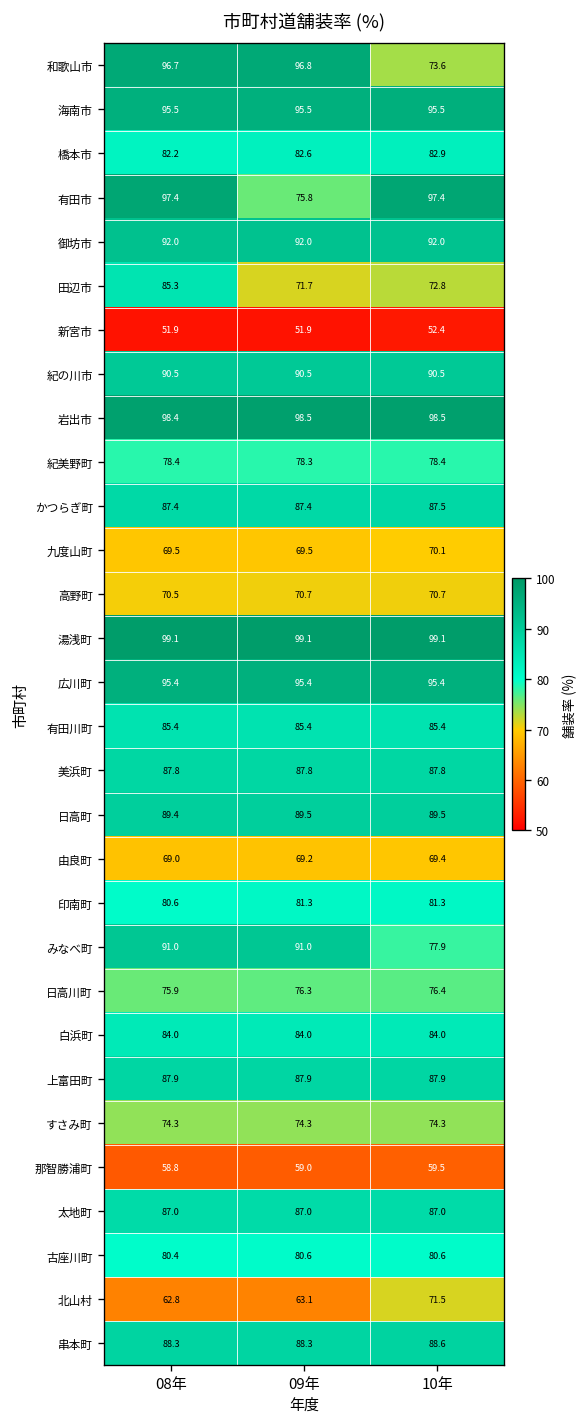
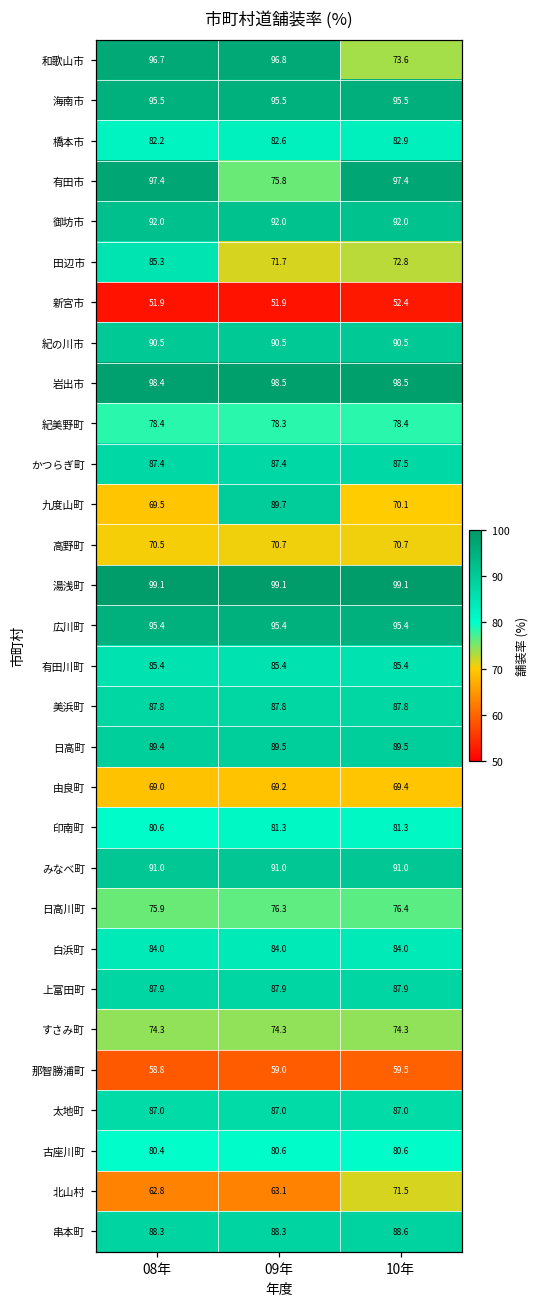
九度山町, 09年: 69.5 -> 89.7
みなべ町, 10年: 77.9 -> 91.0
